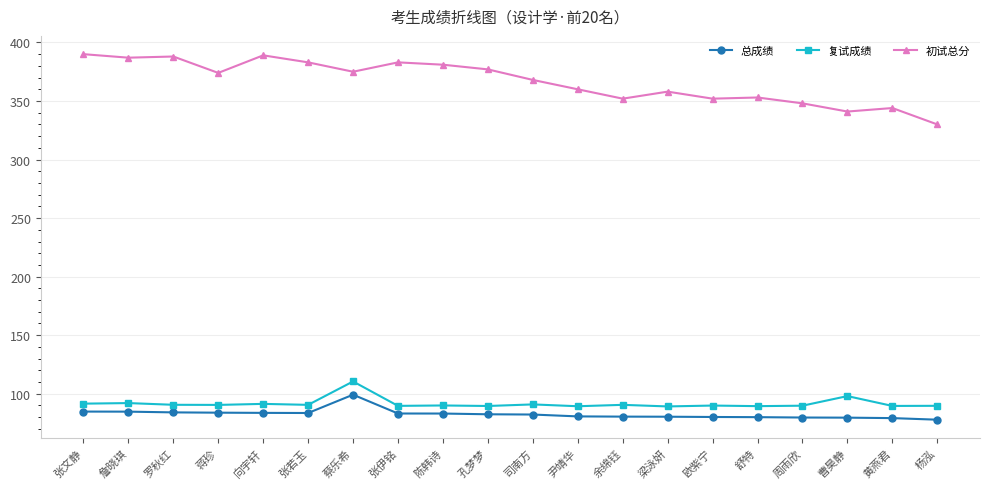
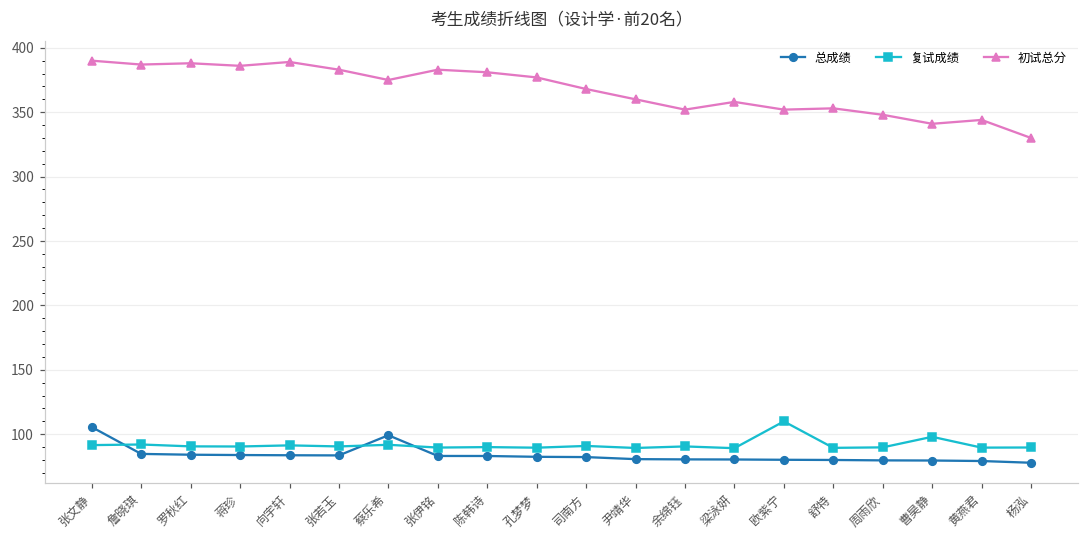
总成绩, 张文静: 85 -> 106
初试总分, 蒋珍: 374 -> 386
复试成绩, 蔡乐希: 111 -> 92
复试成绩, 欧紫宁: 90 -> 110
